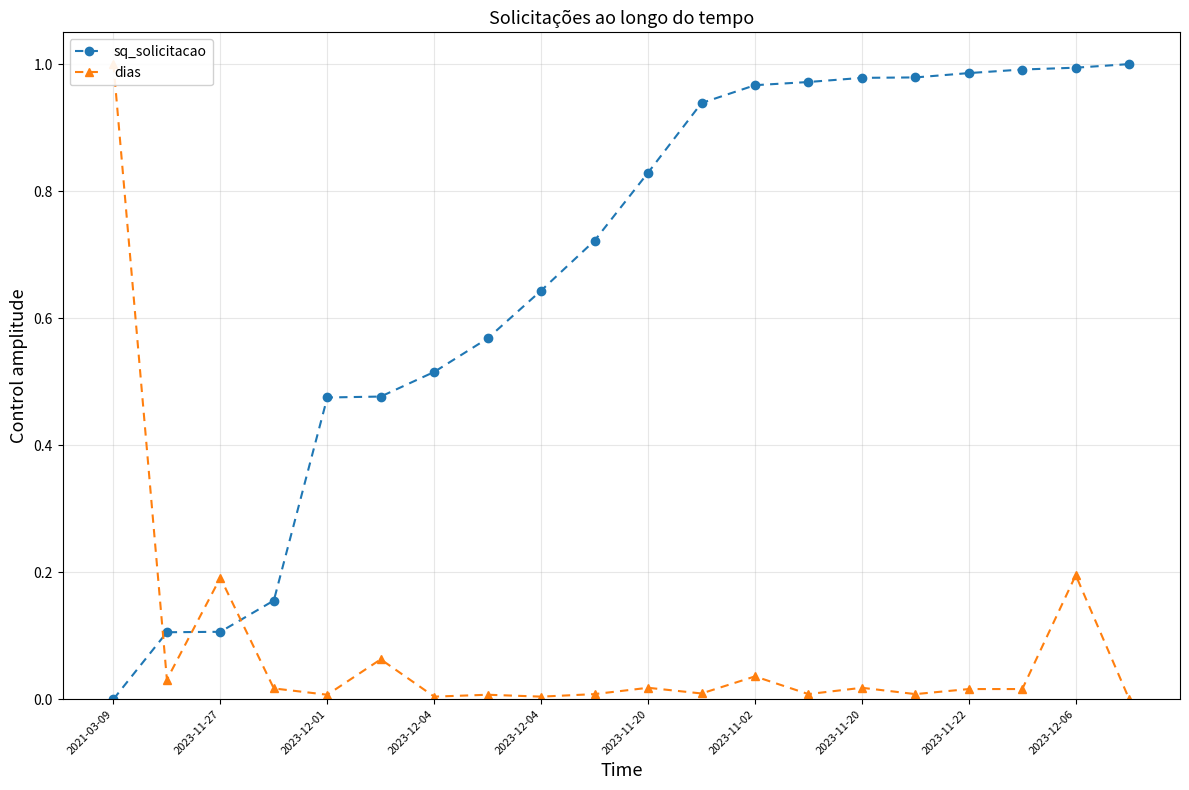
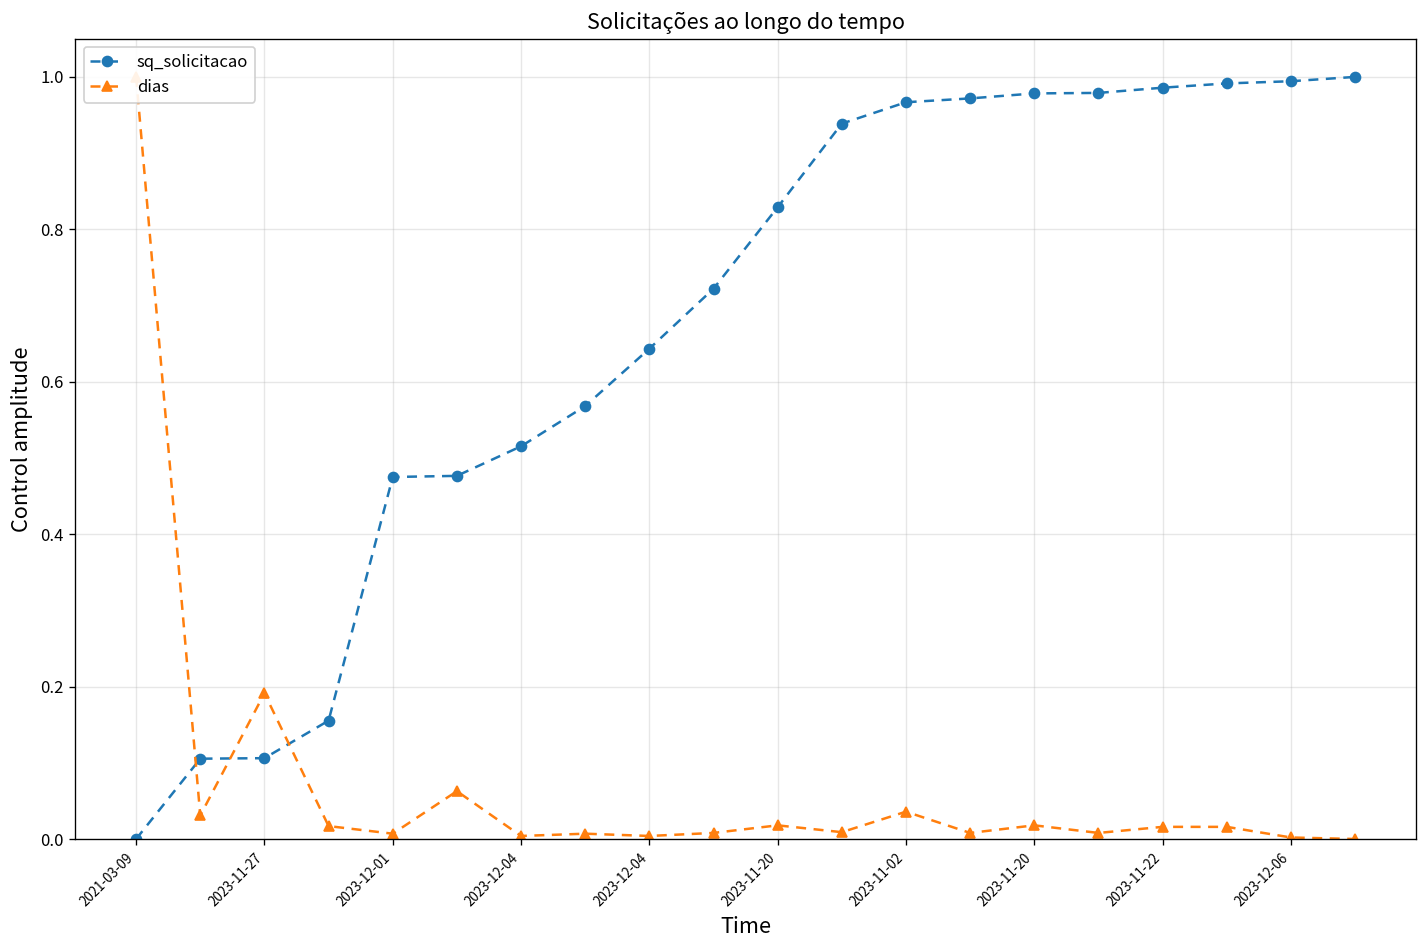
dias, 2023-12-06: 0.20 -> 0.00
